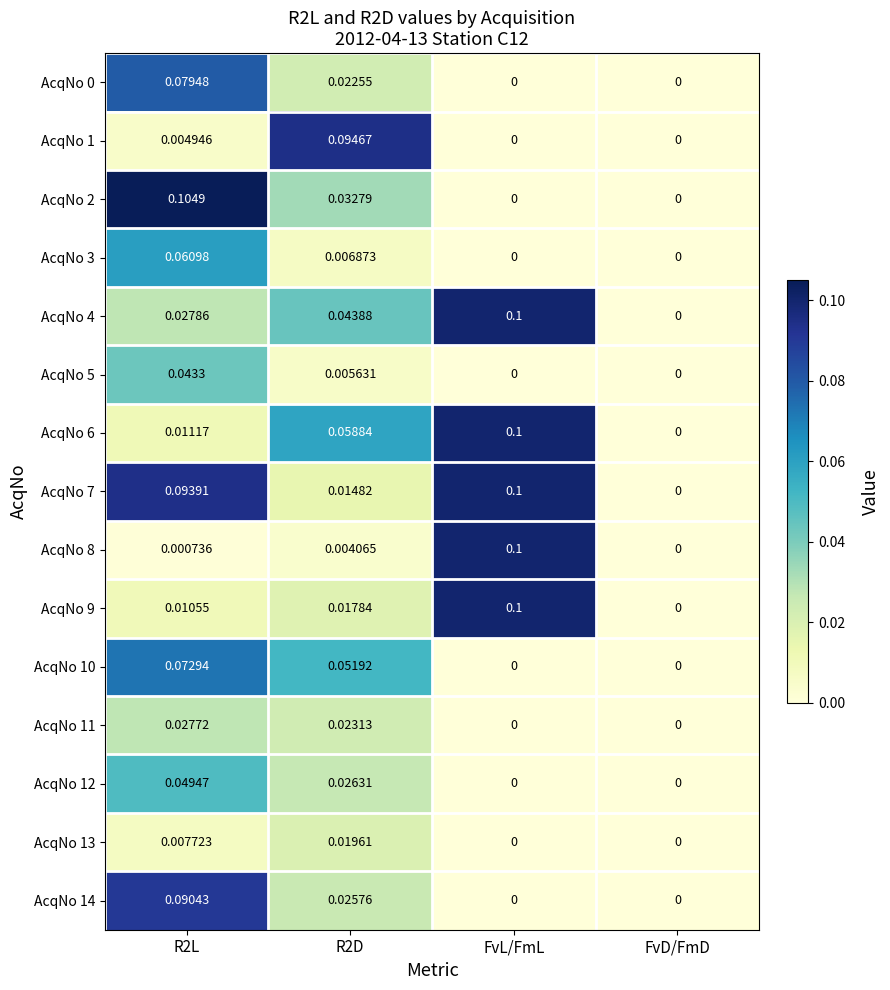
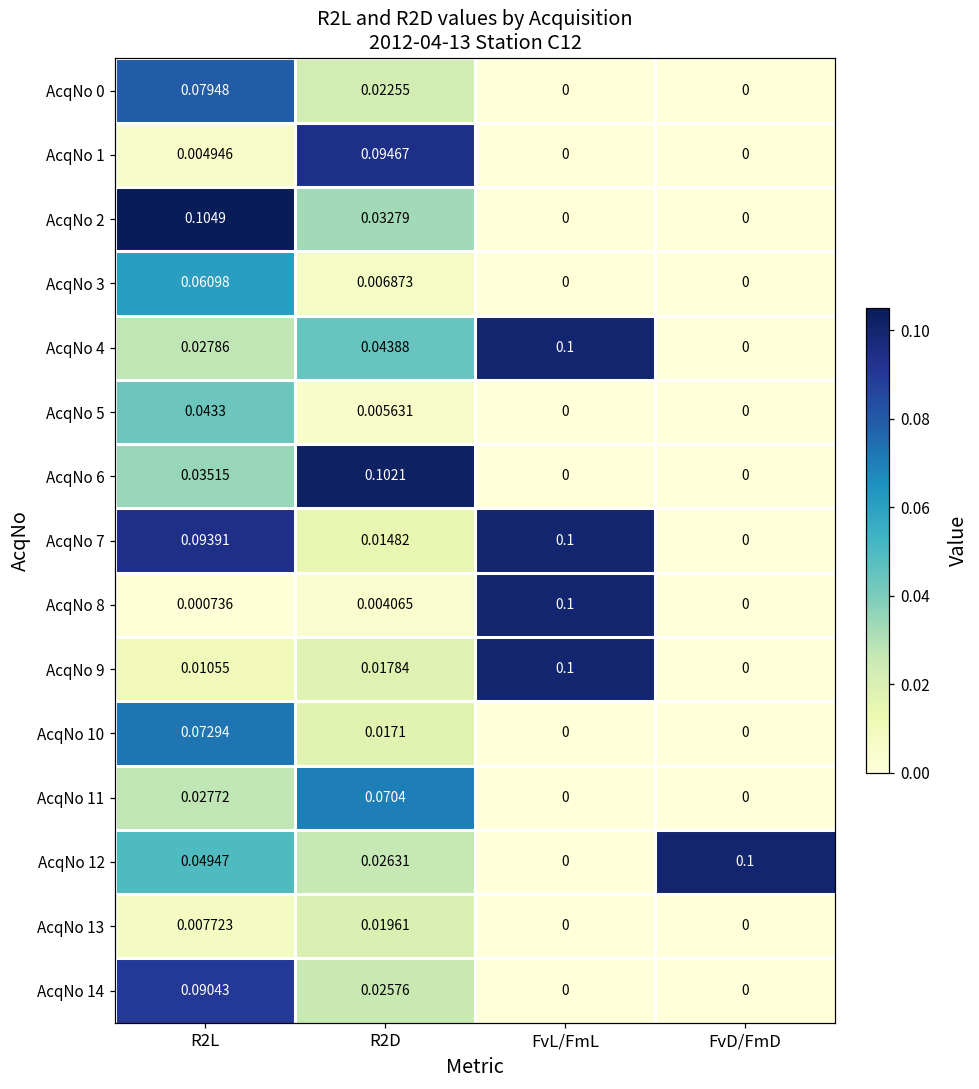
AcqNo 6, R2L: 0.01117 -> 0.03515
AcqNo 6, R2D: 0.05884 -> 0.1021
AcqNo 6, FvL/FmL: 0.1 -> 0
AcqNo 10, R2D: 0.05192 -> 0.0171
AcqNo 11, R2D: 0.02313 -> 0.0704
AcqNo 12, FvD/FmD: 0 -> 0.1
